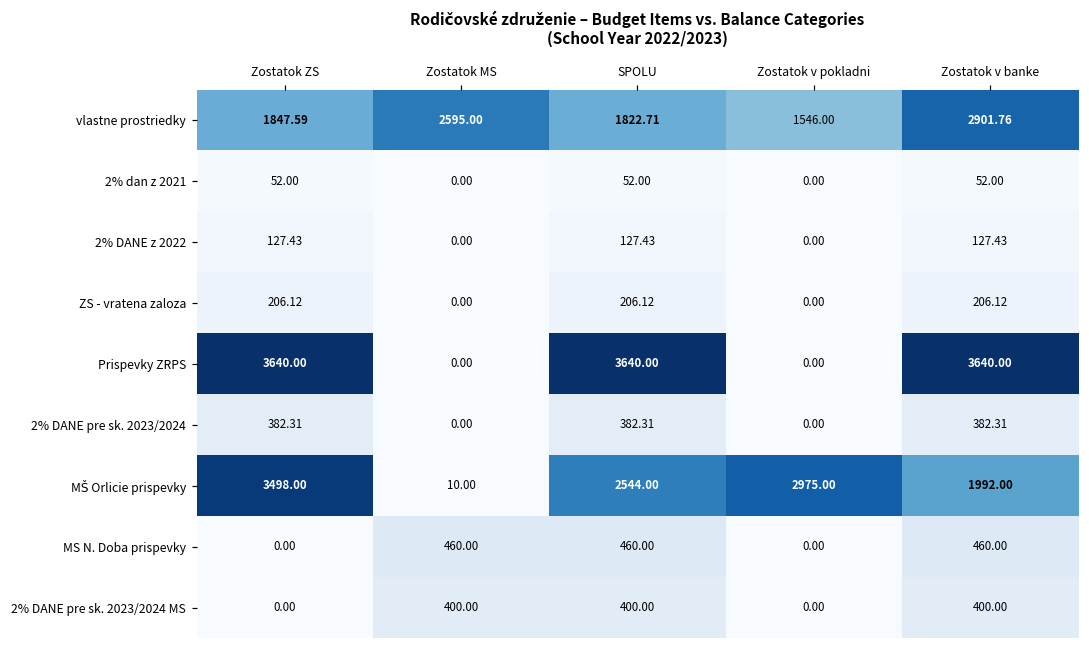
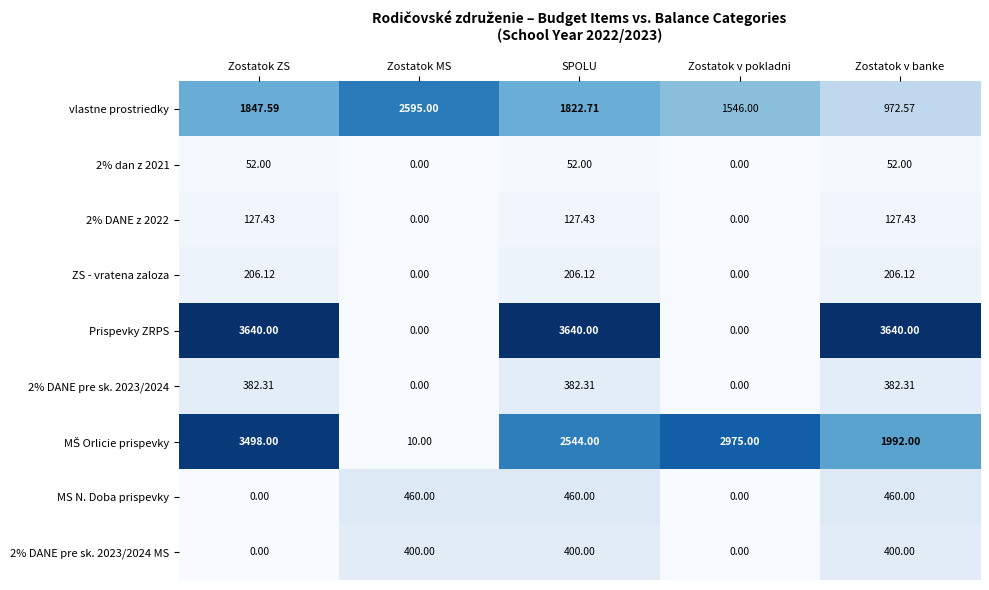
vlastne prostriedky, Zostatok v banke: 2901.76 -> 972.57
